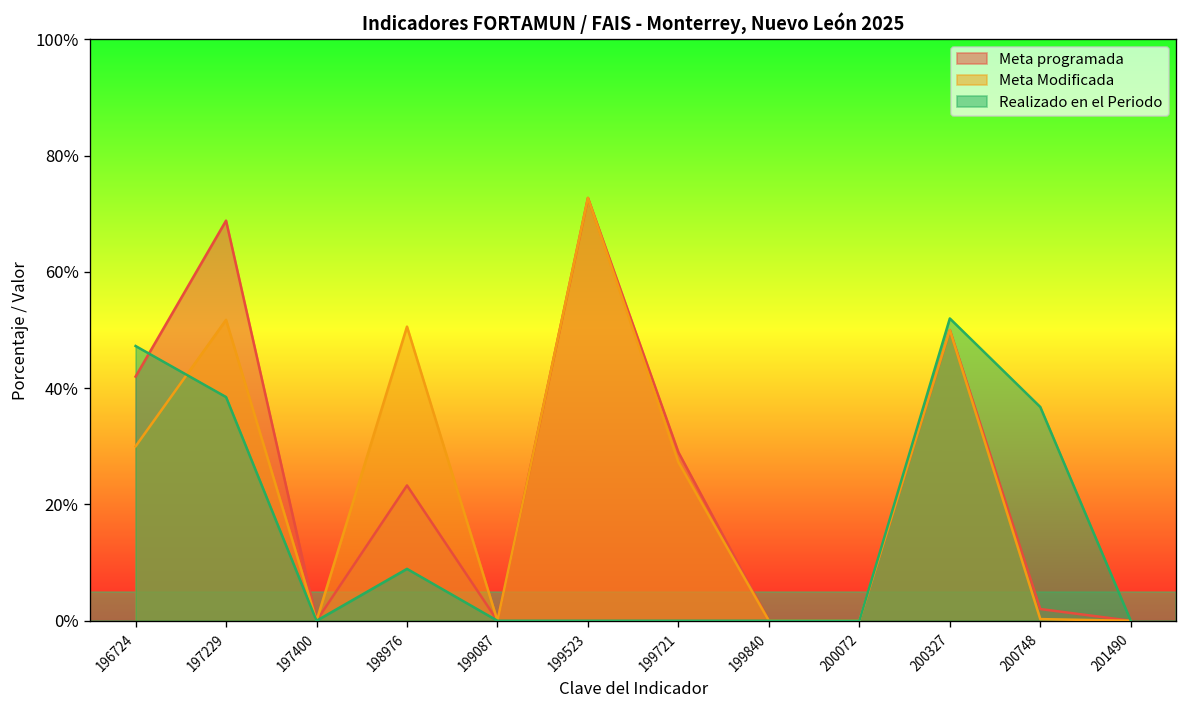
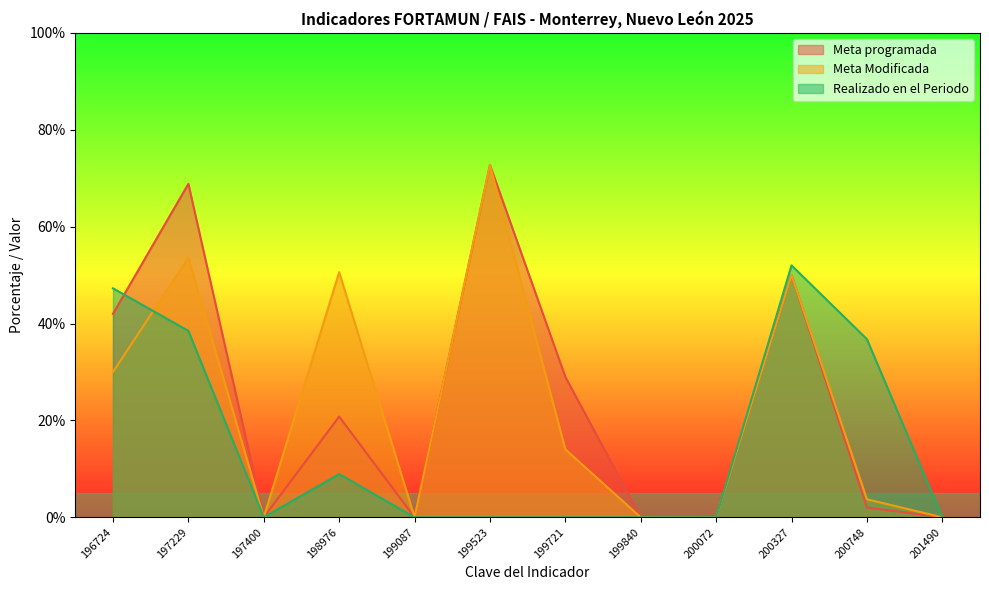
Meta Modificada, 197229: 52% -> 54%
Meta programada, 198976: 23% -> 21%
Meta Modificada, 199721: 27% -> 14%
Meta Modificada, 200748: 0% -> 4%
